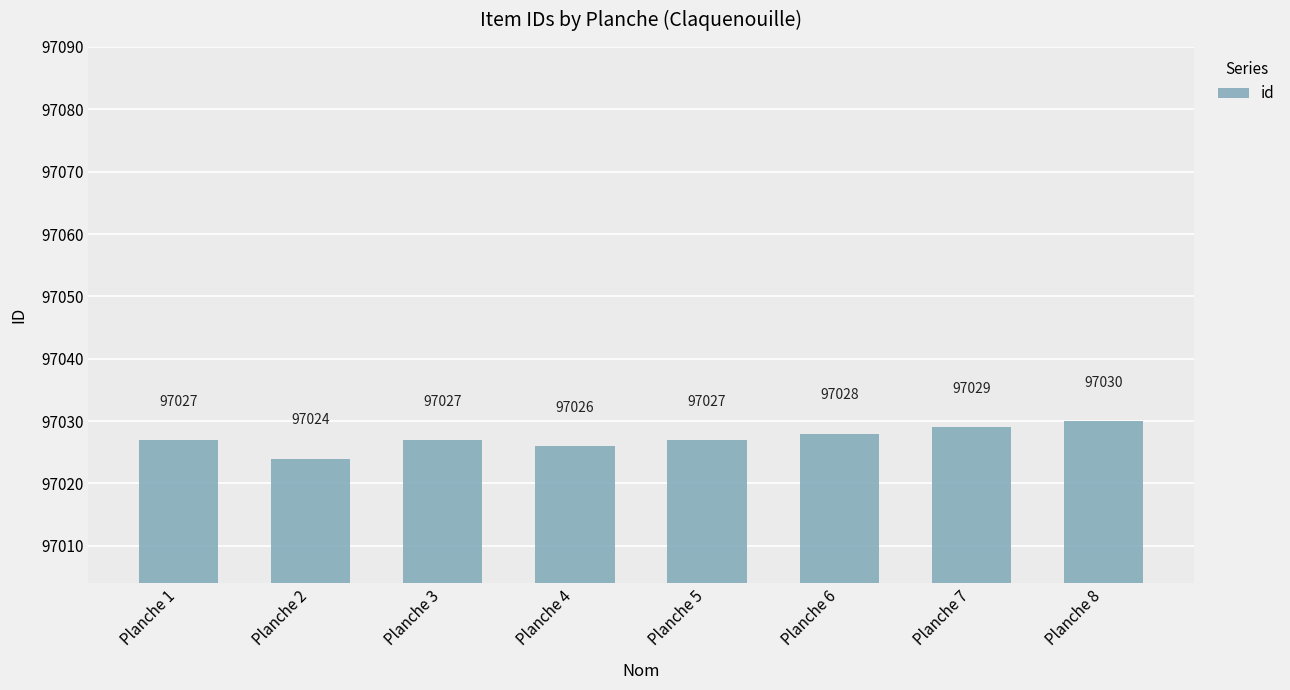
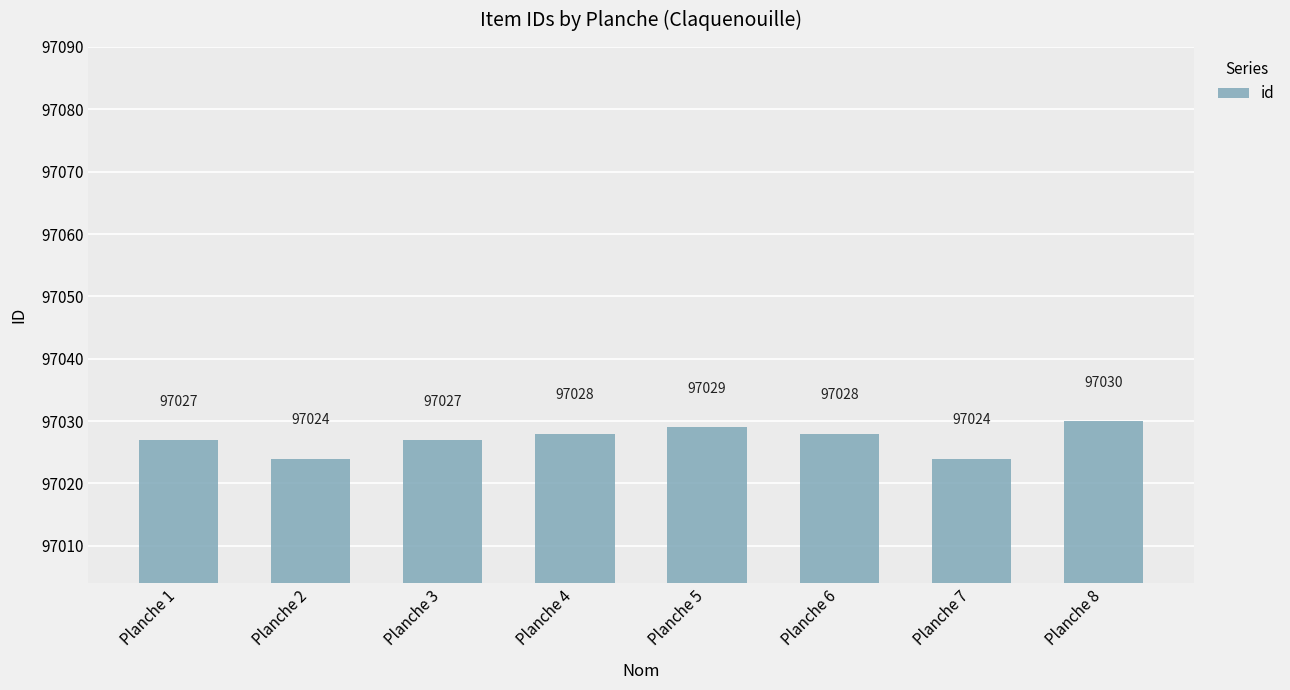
Planche 4: 97026 -> 97028
Planche 5: 97027 -> 97029
Planche 7: 97029 -> 97024
